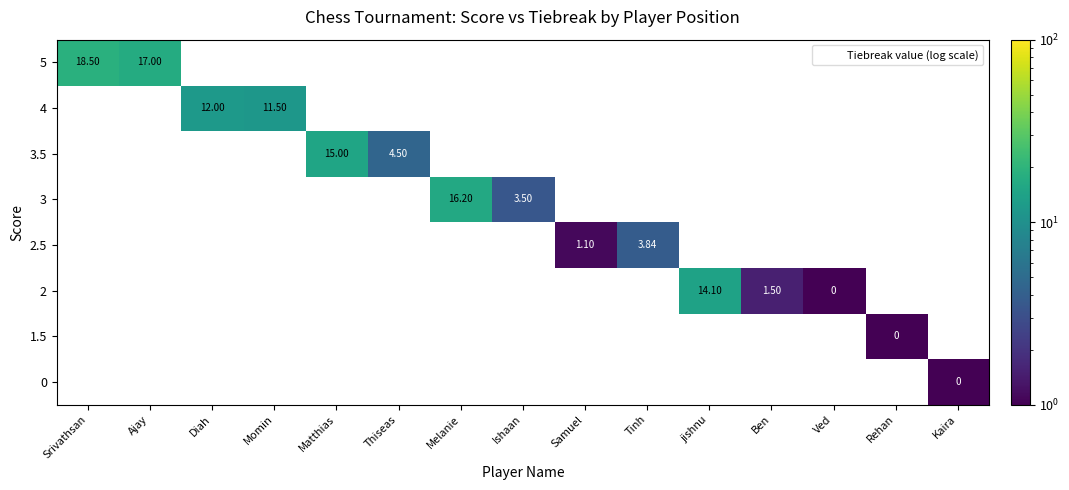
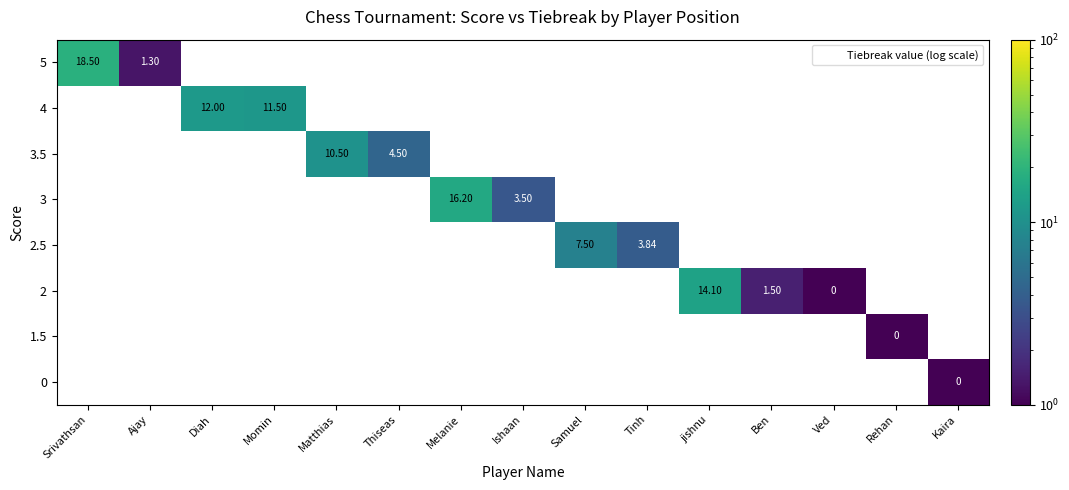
5, Ajay: 17.00 -> 1.30
3.5, Matthias: 15.00 -> 10.50
2.5, Samuel: 1.10 -> 7.50
